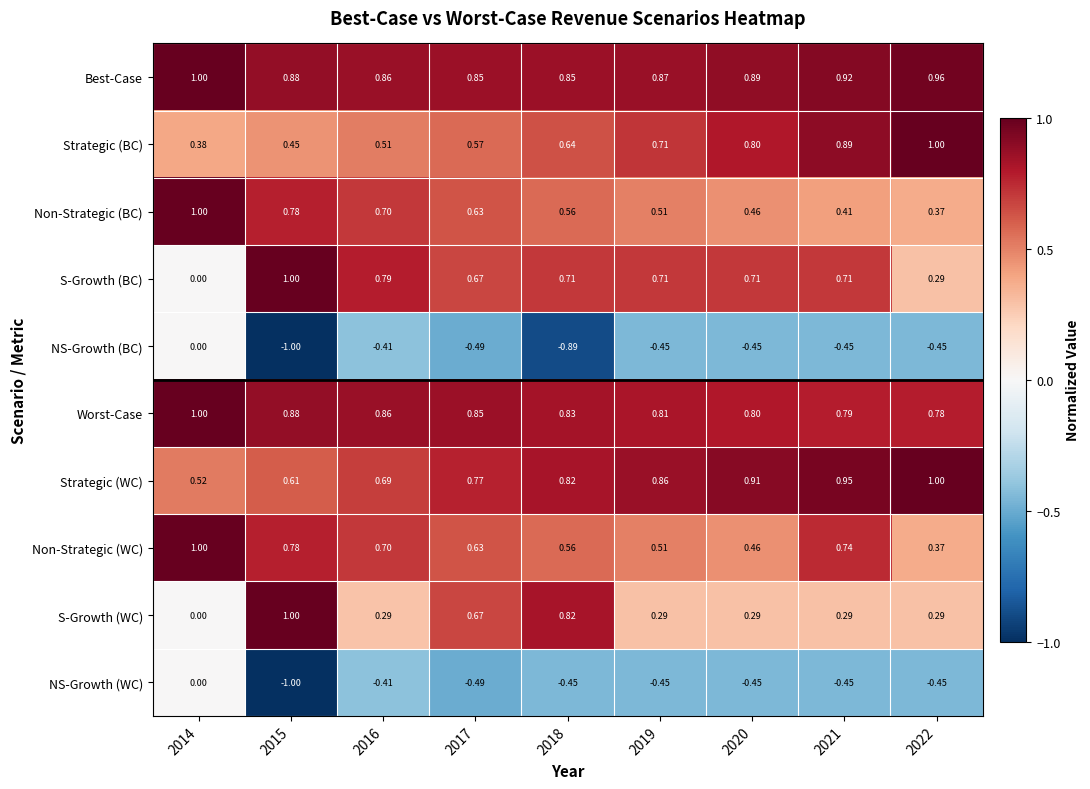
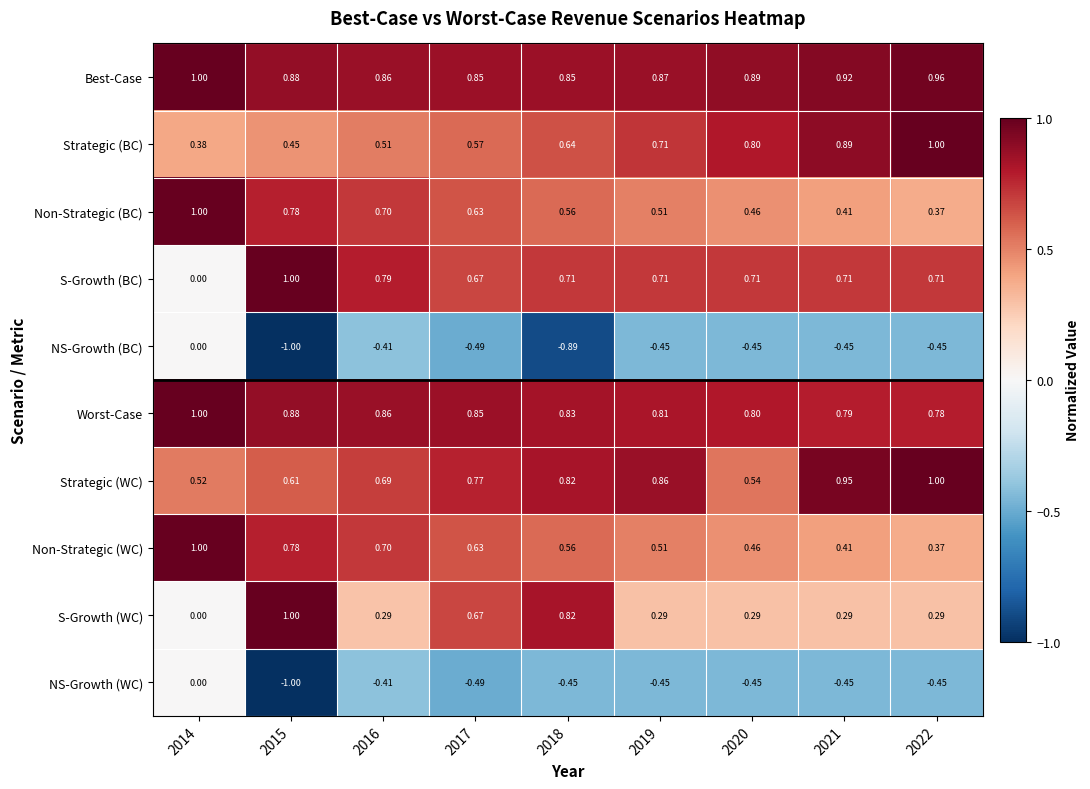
S-Growth (BC), 2022: 0.29 -> 0.71
Strategic (WC), 2020: 0.91 -> 0.54
Non-Strategic (WC), 2021: 0.74 -> 0.41
